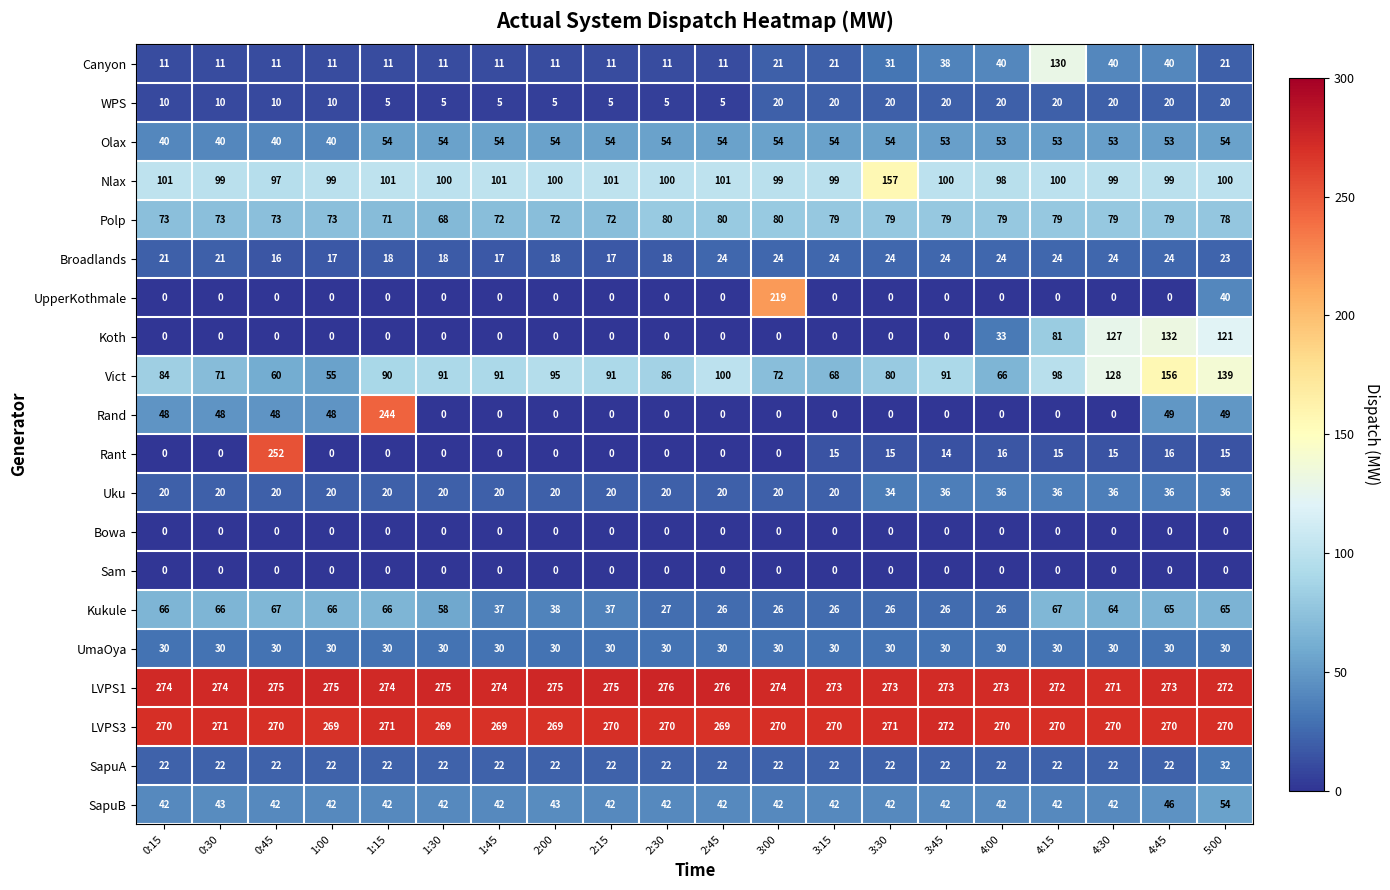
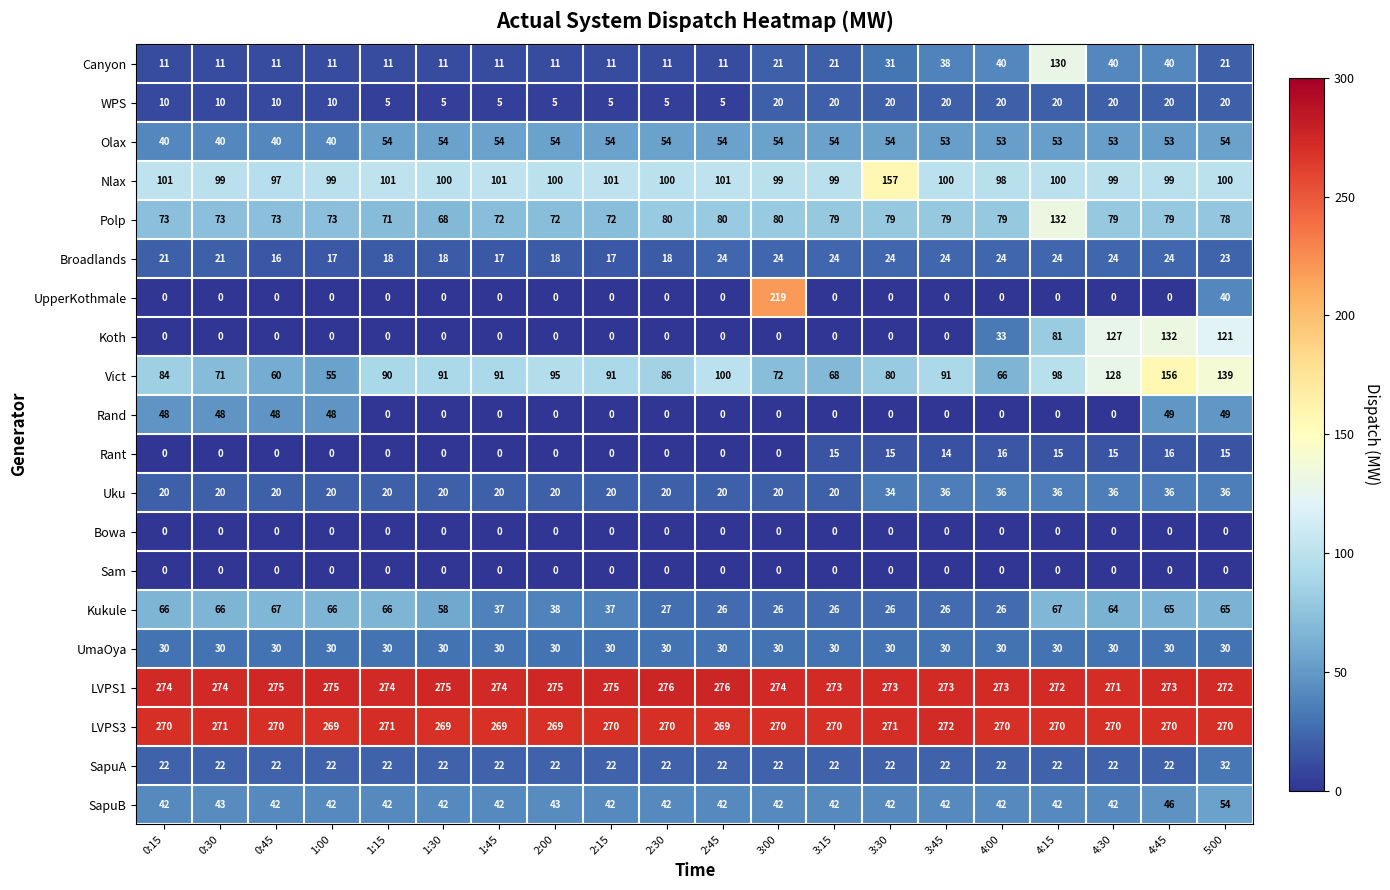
Polp, 4:15: 79 -> 132
Rand, 1:15: 244 -> 0
Rant, 0:45: 252 -> 0
